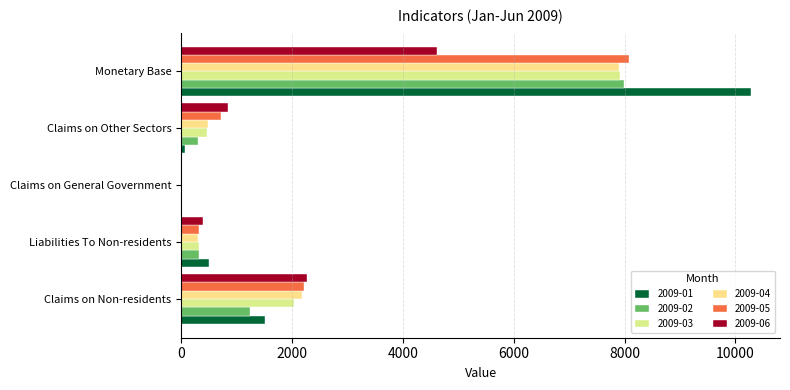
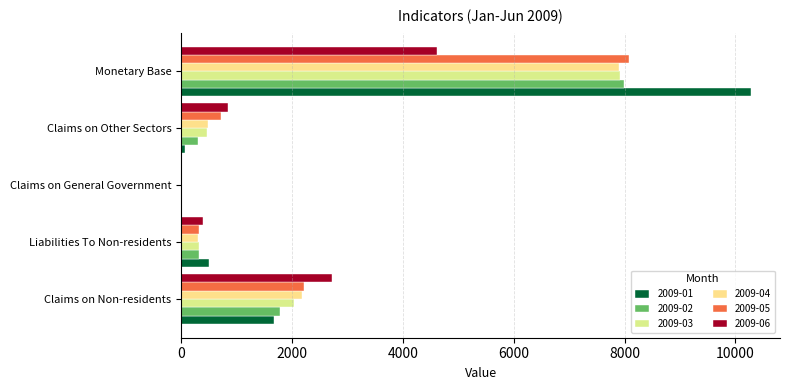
2009-06, Claims on Non-residents: 2300 -> 2700
2009-02, Claims on Non-residents: 1200 -> 1800
2009-01, Claims on Non-residents: 1500 -> 1700
